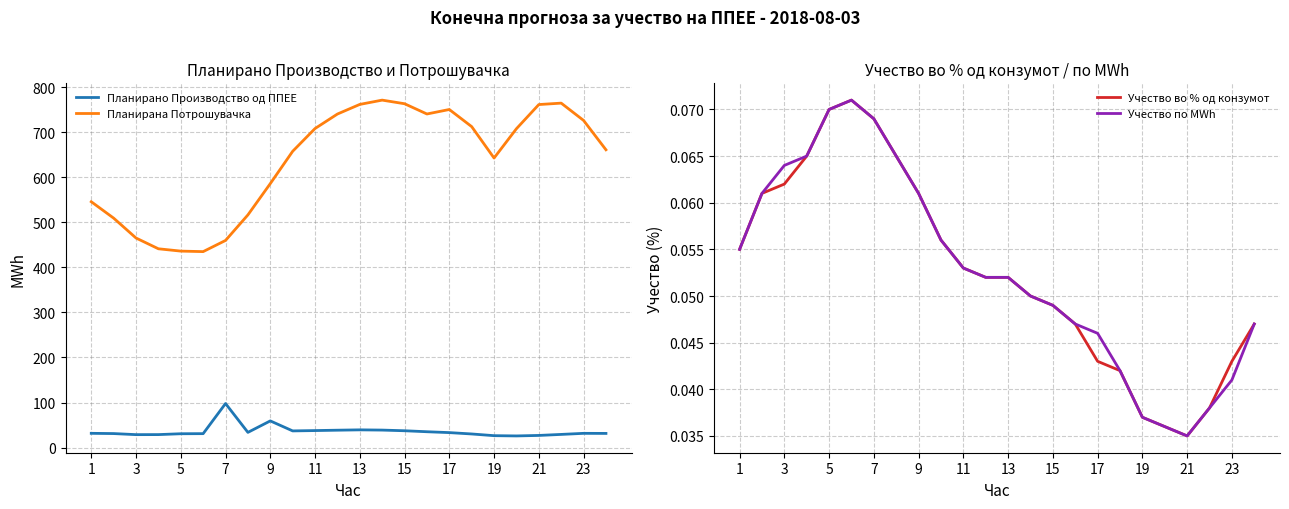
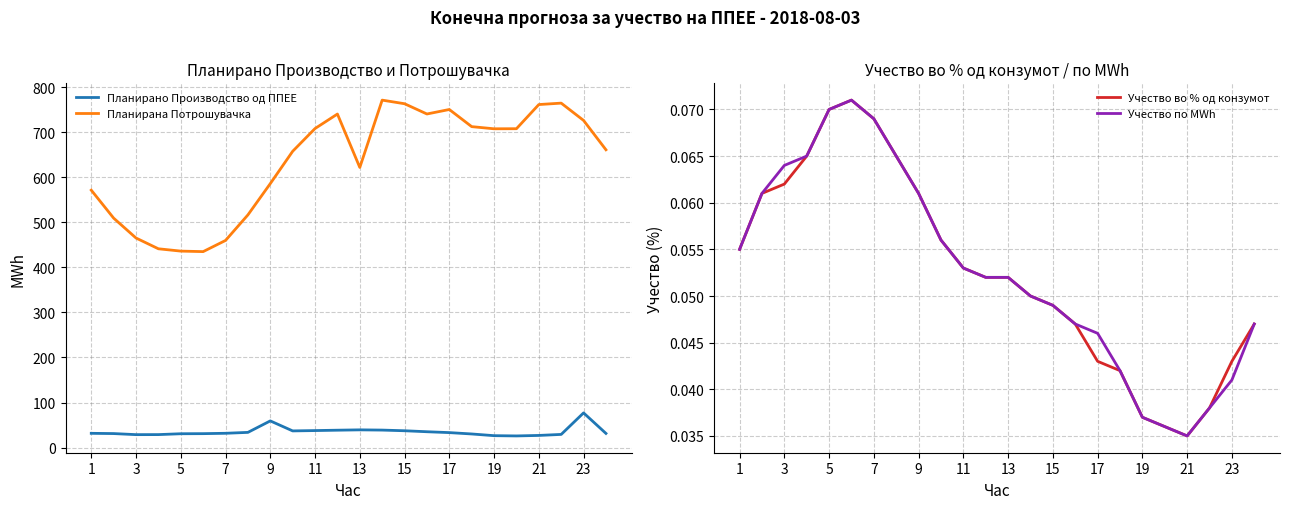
Планирано Производство и Потрошувачка, Планирана Потрошувачка, 1: 550 -> 570
Планирано Производство и Потрошувачка, Планирано Производство од ППЕЕ, 7: 100 -> 30
Планирано Производство и Потрошувачка, Планирана Потрошувачка, 13: 760 -> 620
Планирано Производство и Потрошувачка, Планирана Потрошувачка, 19: 640 -> 710
Планирано Производство и Потрошувачка, Планирано Производство од ППЕЕ, 23: 30 -> 80
